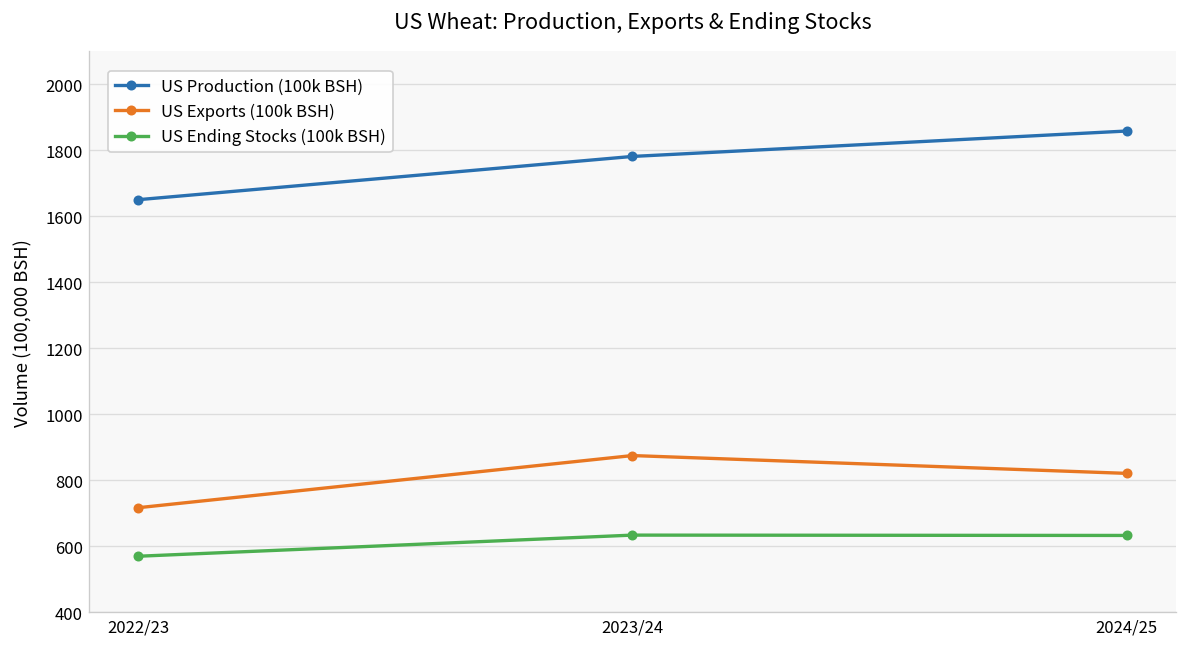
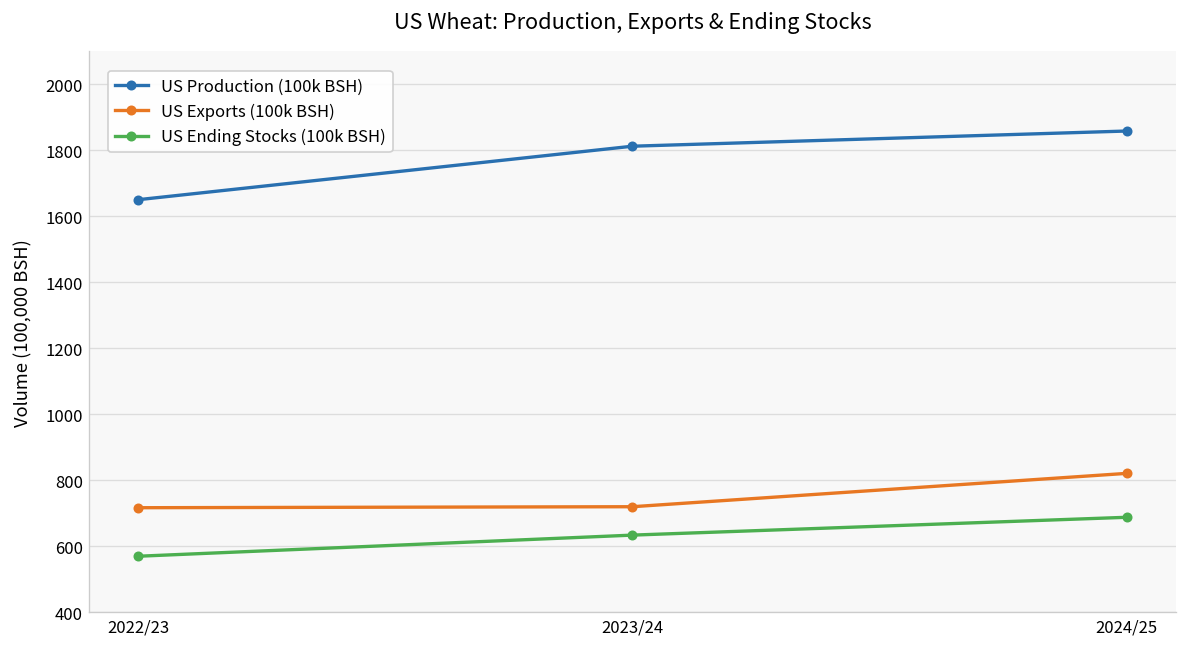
US Production (100k BSH), 2023/24: 1780 -> 1810
US Exports (100k BSH), 2023/24: 880 -> 720
US Ending Stocks (100k BSH), 2024/25: 630 -> 690
